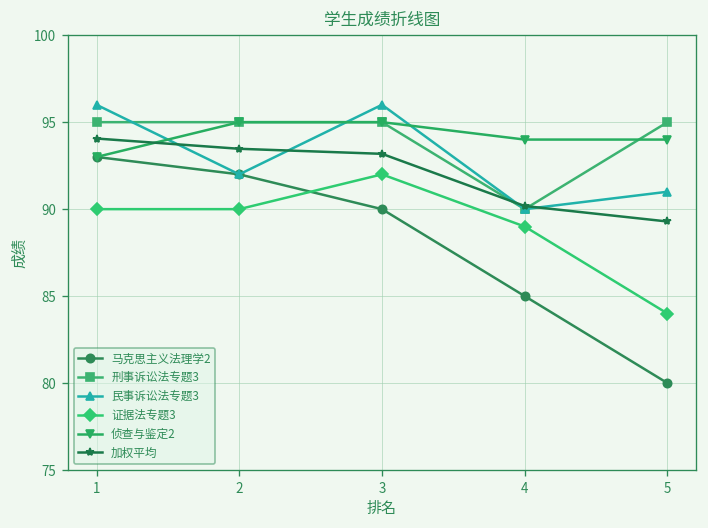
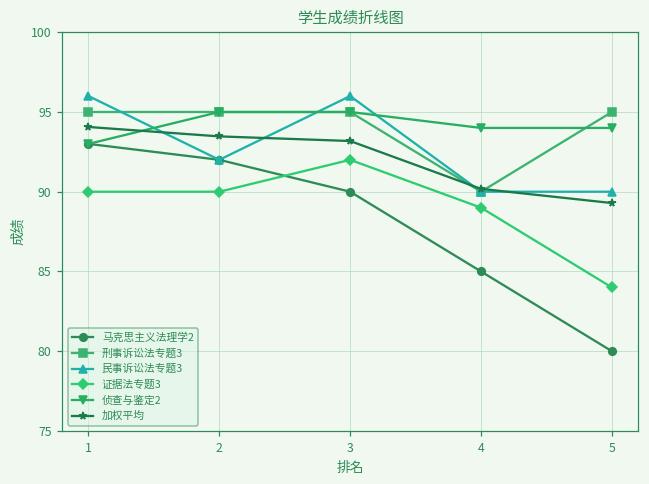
民事诉讼法专题3, 5: 91 -> 90
